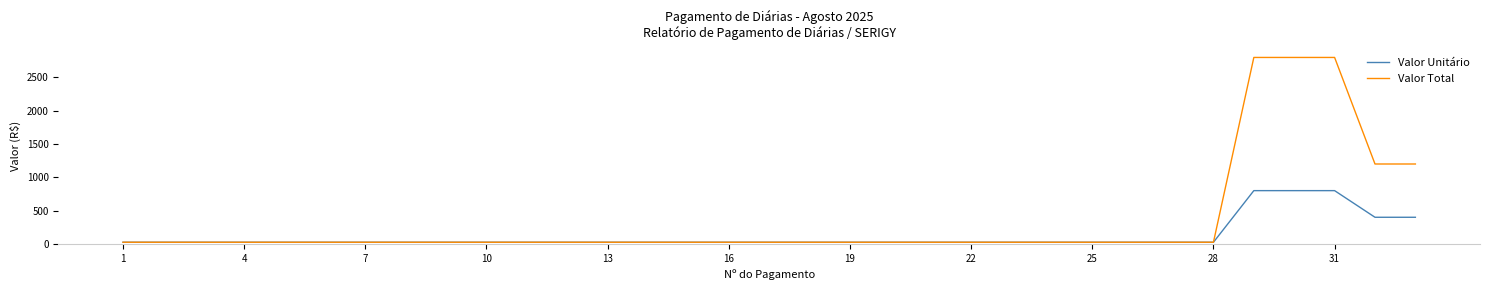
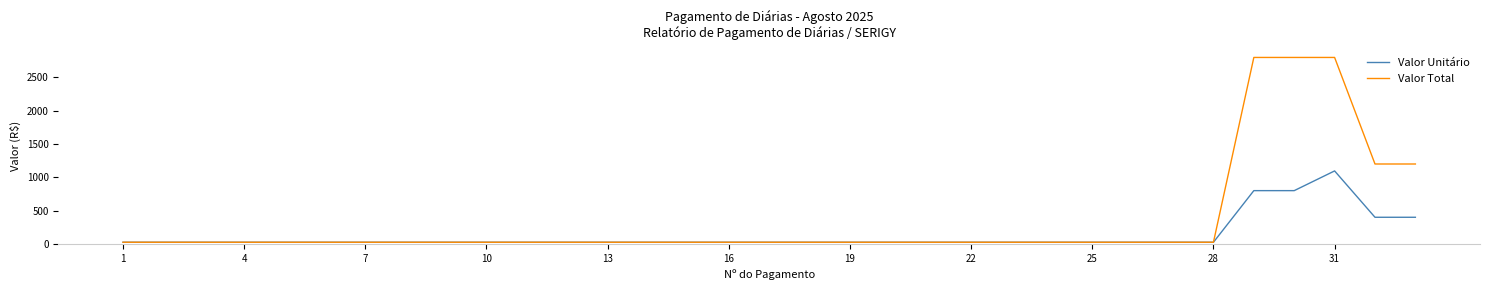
Valor Unitário, 31: 800 -> 1100
